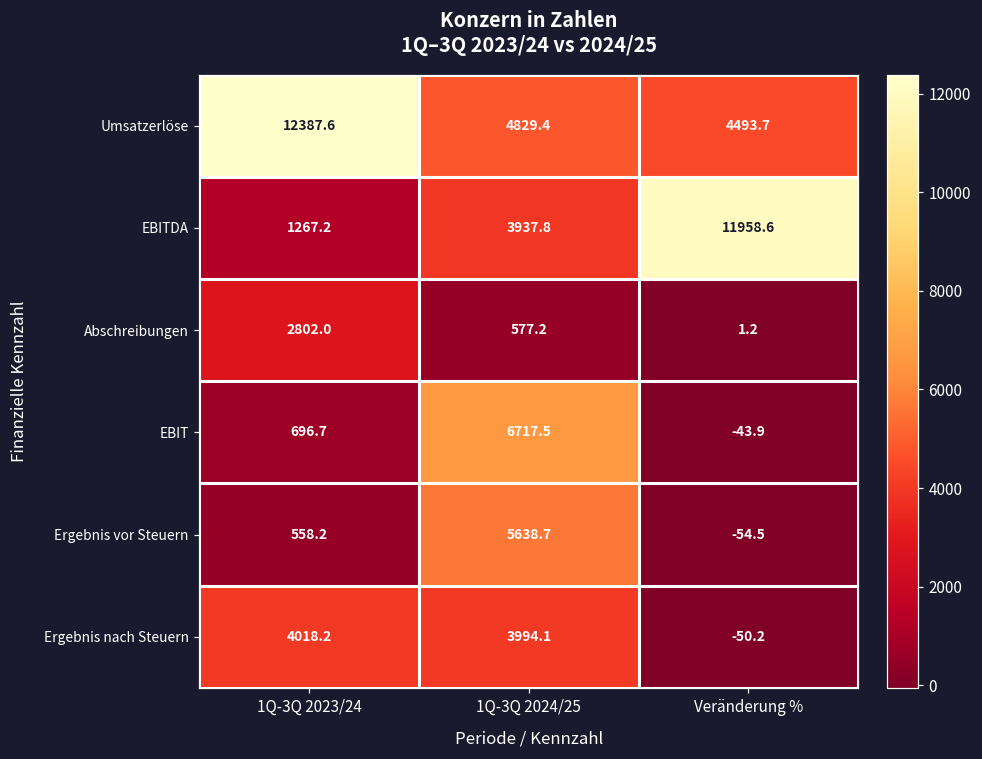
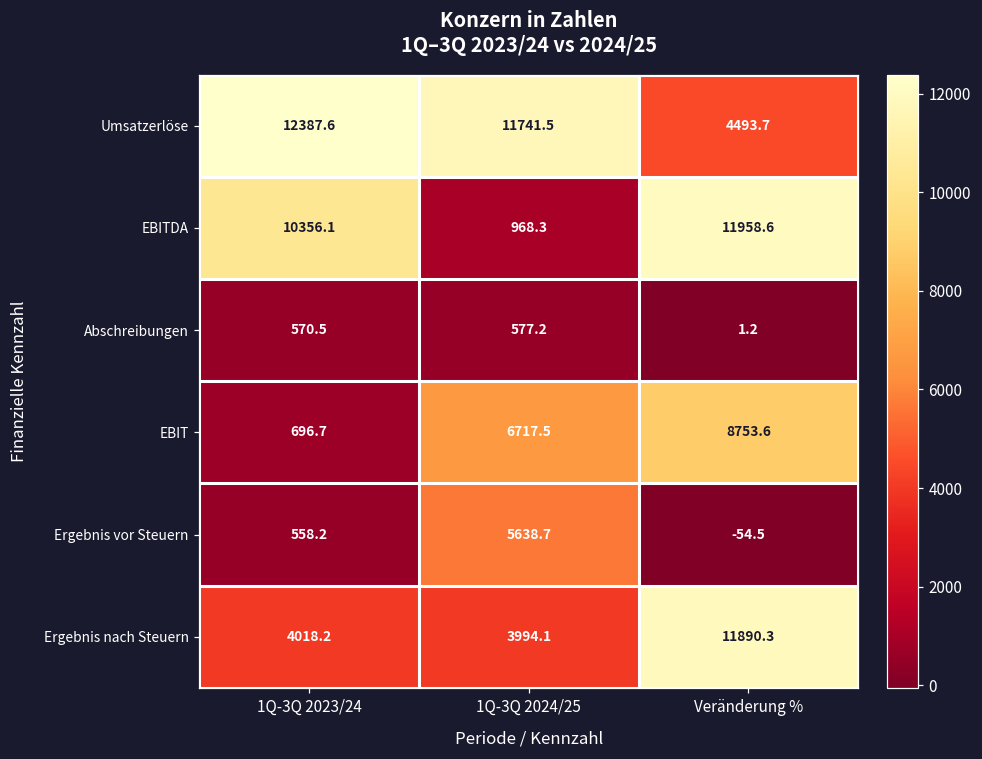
Umsatzerlöse, 1Q-3Q 2024/25: 4829.4 -> 11741.5
EBITDA, 1Q-3Q 2023/24: 1267.2 -> 10356.1
EBITDA, 1Q-3Q 2024/25: 3937.8 -> 968.3
Abschreibungen, 1Q-3Q 2023/24: 2802.0 -> 570.5
EBIT, Veränderung %: -43.9 -> 8753.6
Ergebnis nach Steuern, Veränderung %: -50.2 -> 11890.3
